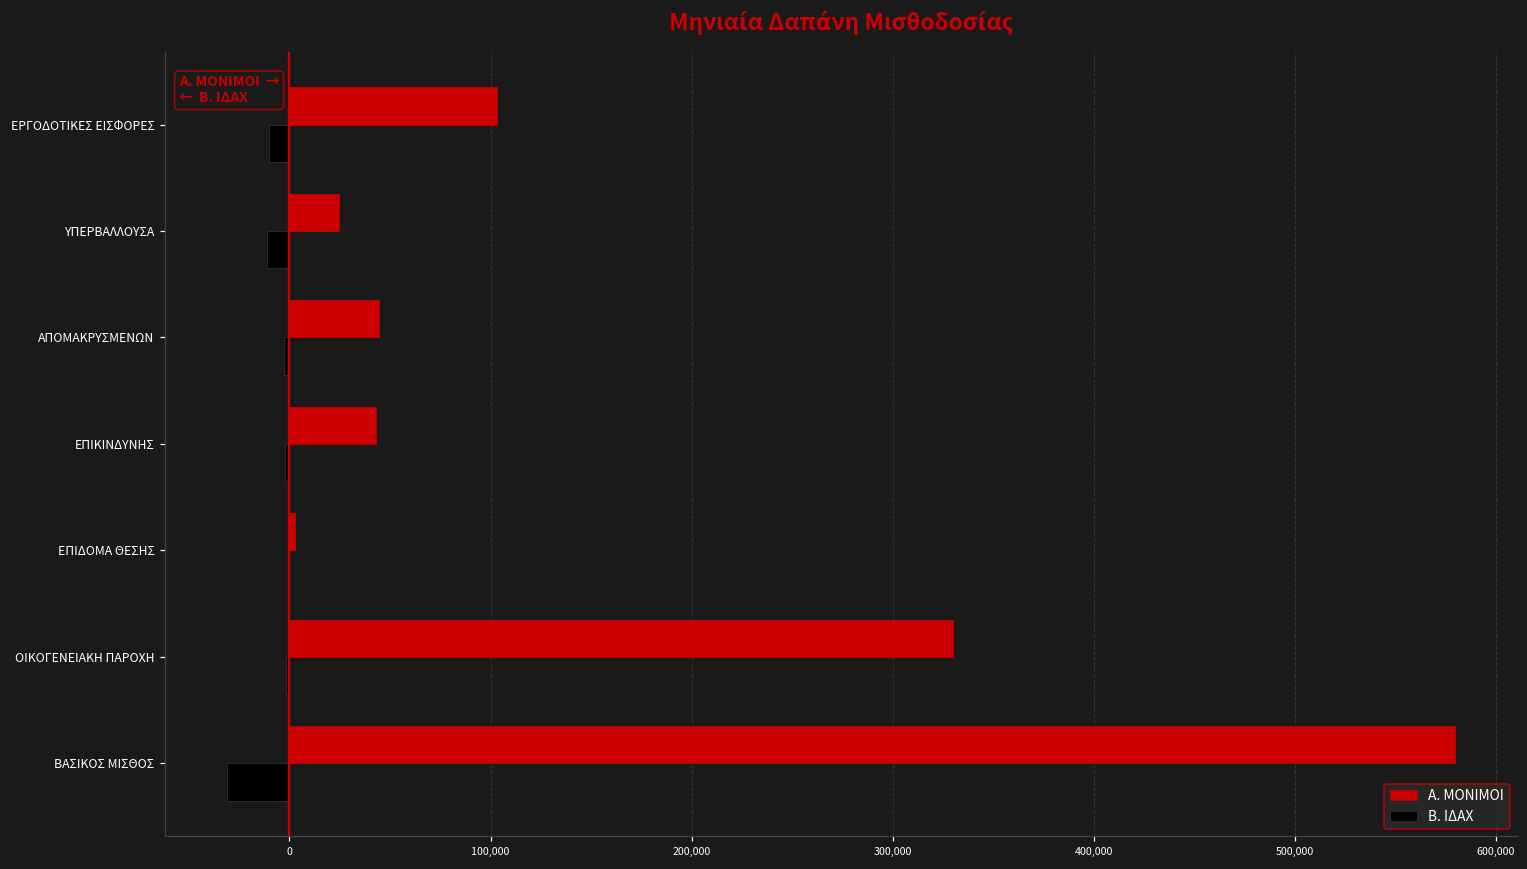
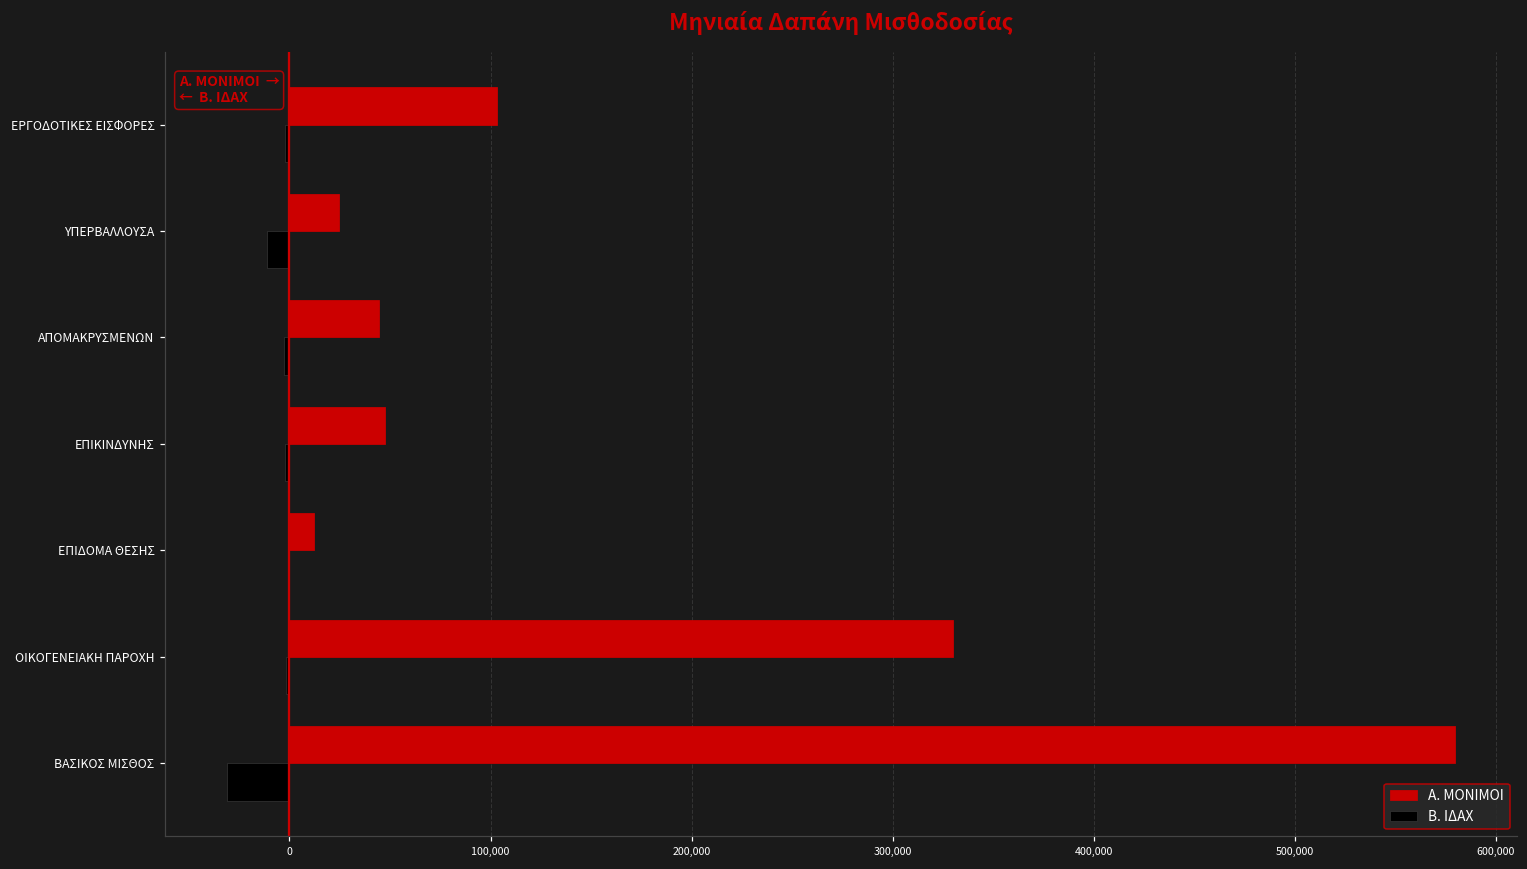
Β. ΙΔΑΧ, ΕΡΓΟΔΟΤΙΚΕΣ ΕΙΣΦΟΡΕΣ: -10,000 -> -2,000
Α. ΜΟΝΙΜΟΙ, ΕΠΙΚΙΝΔΥΝΗΣ: 43,000 -> 47,000
Α. ΜΟΝΙΜΟΙ, ΕΠΙΔΟΜΑ ΘΕΣΗΣ: 3,000 -> 12,000
